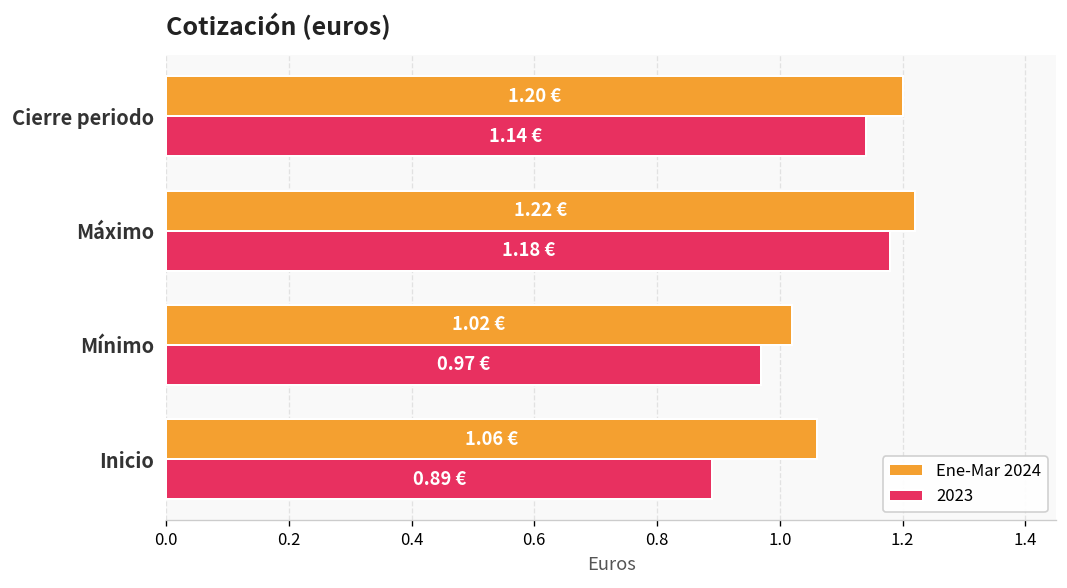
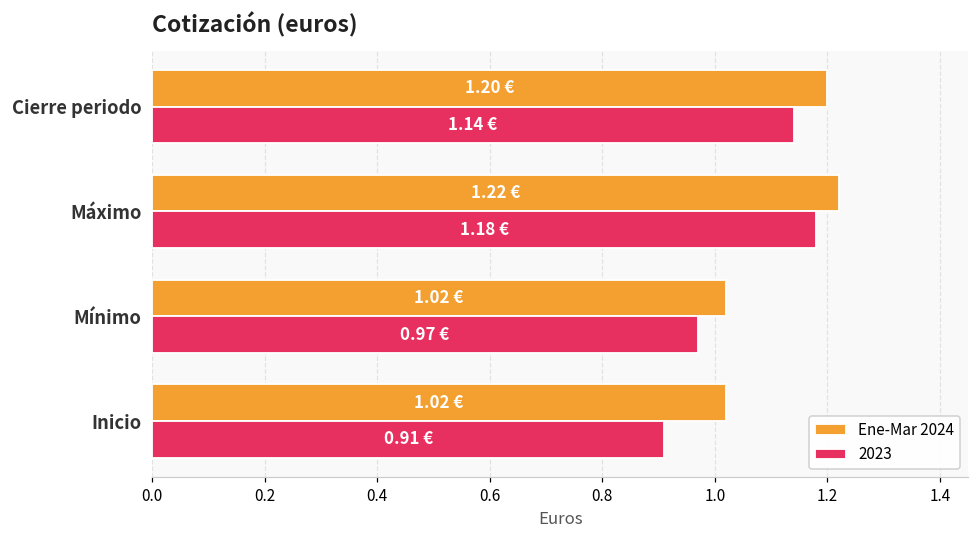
Ene-Mar 2024, Inicio: 1.06 -> 1.02
2023, Inicio: 0.89 -> 0.91
